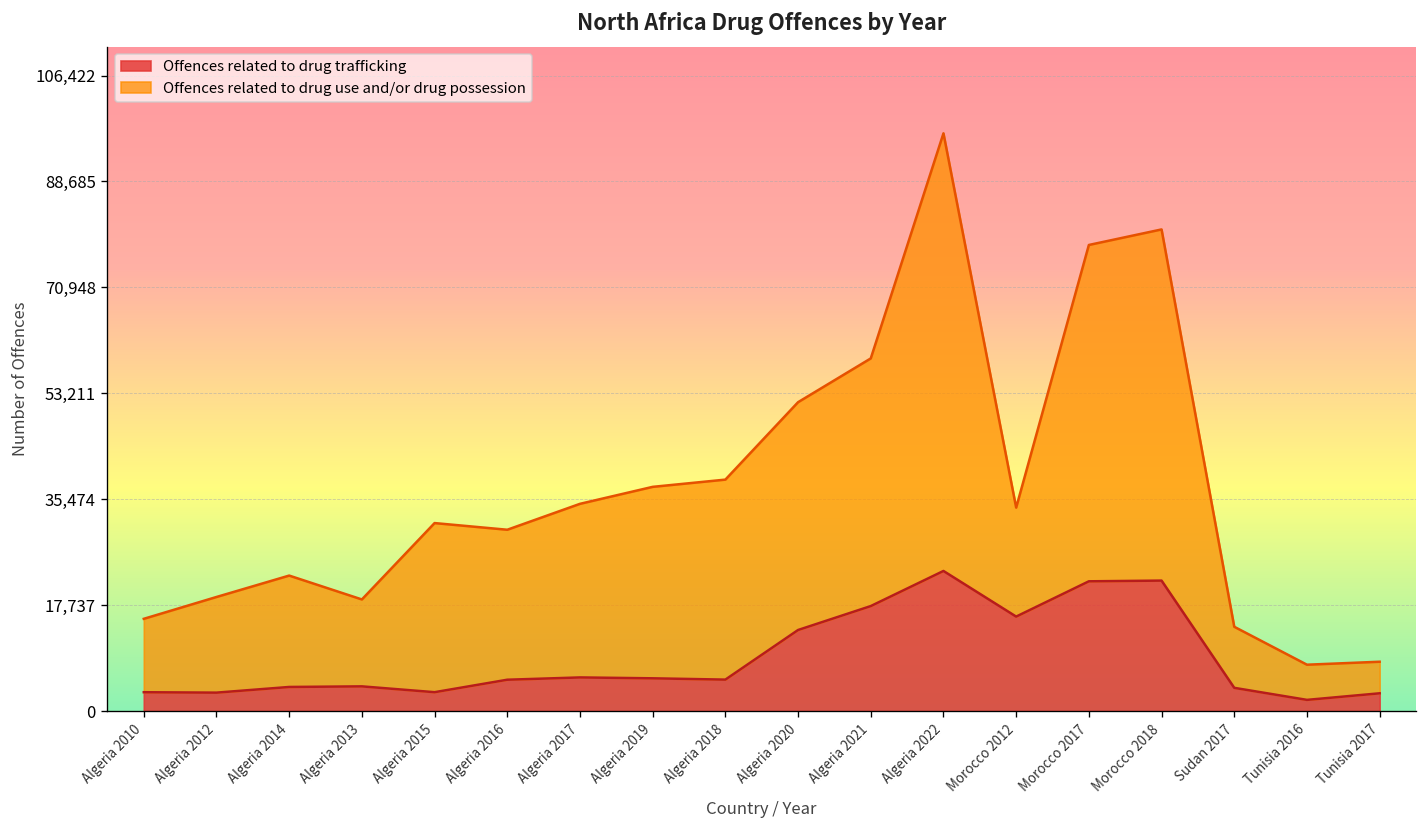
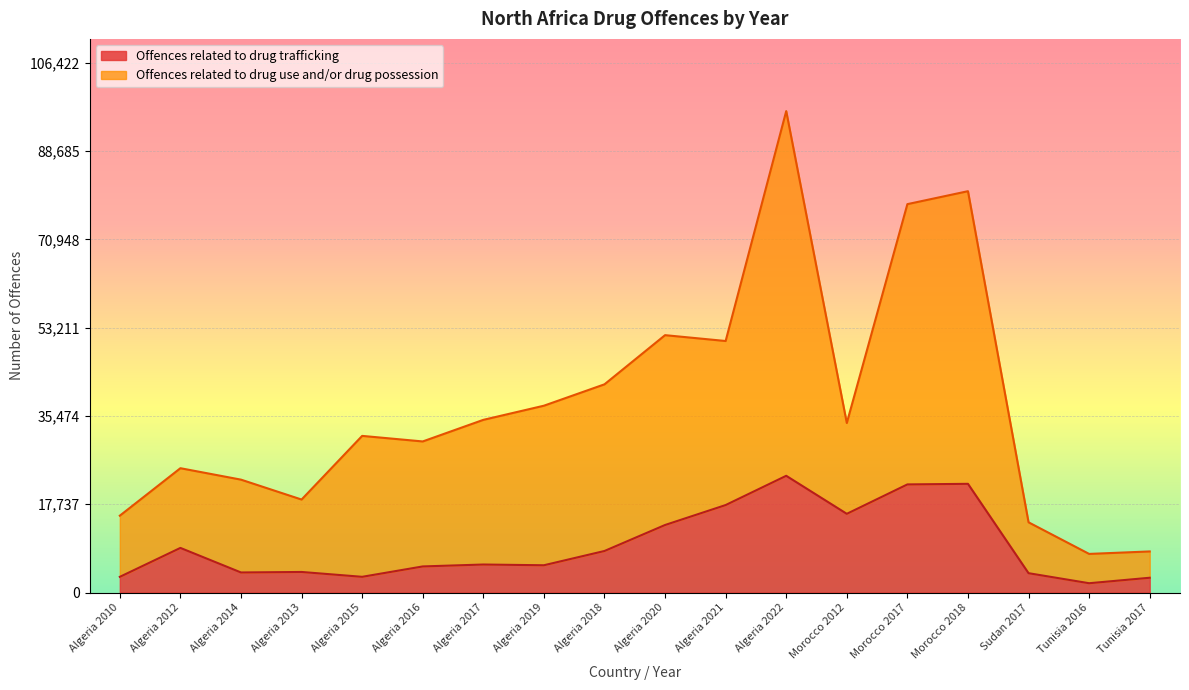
Offences related to drug trafficking, Algeria 2012: 3,000 -> 9,000
Offences related to drug trafficking, Algeria 2018: 5,000 -> 8,000
Offences related to drug use and/or drug possession, Algeria 2021: 41,000 -> 33,000
